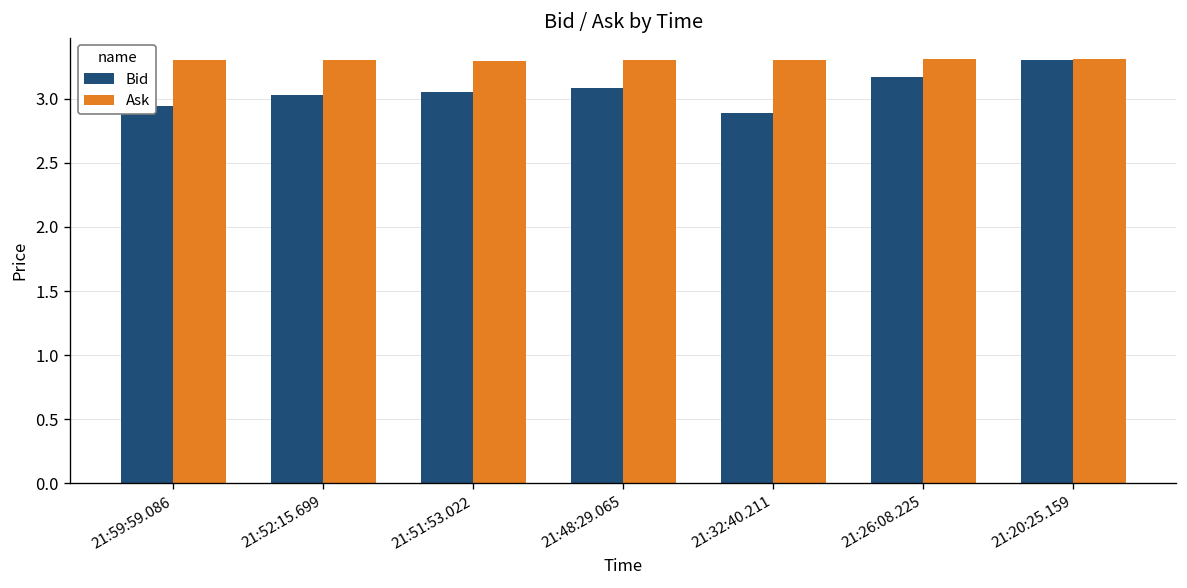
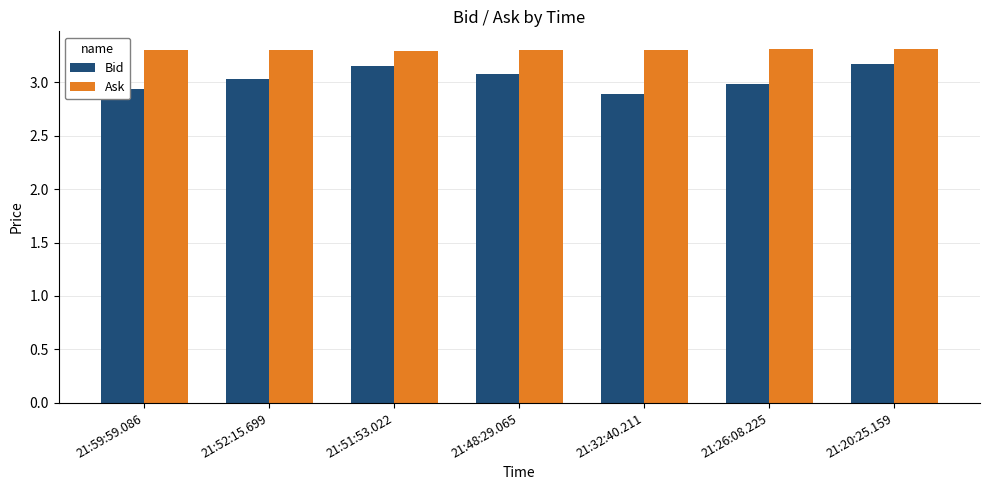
Bid, 21:51:53.022: 3.05 -> 3.15
Bid, 21:26:08.225: 3.17 -> 2.98
Bid, 21:20:25.159: 3.30 -> 3.17
